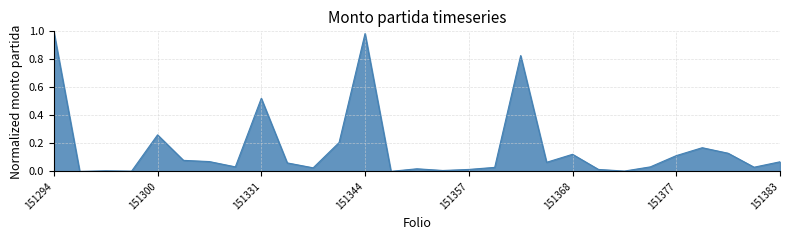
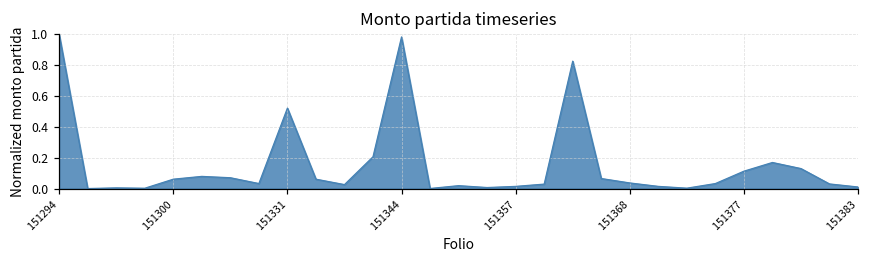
151300: 0.26 -> 0.06
151368: 0.12 -> 0.04
151383: 0.07 -> 0.01
